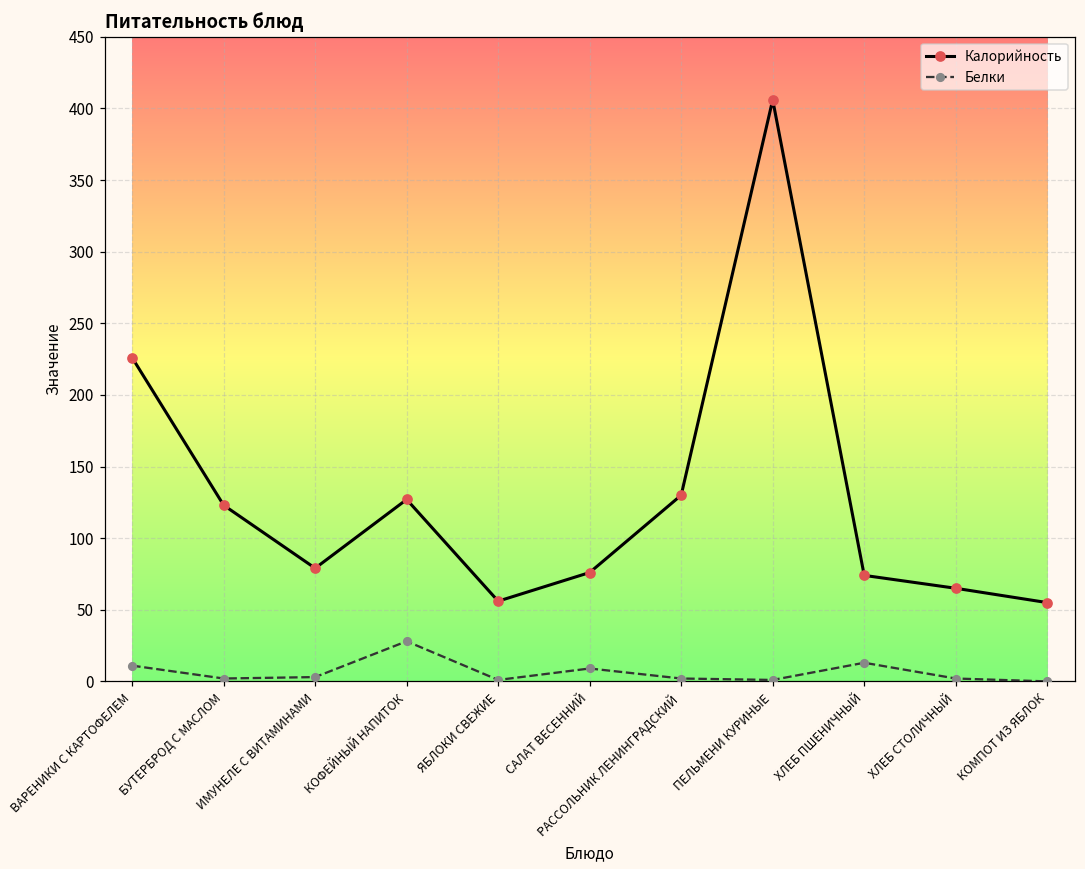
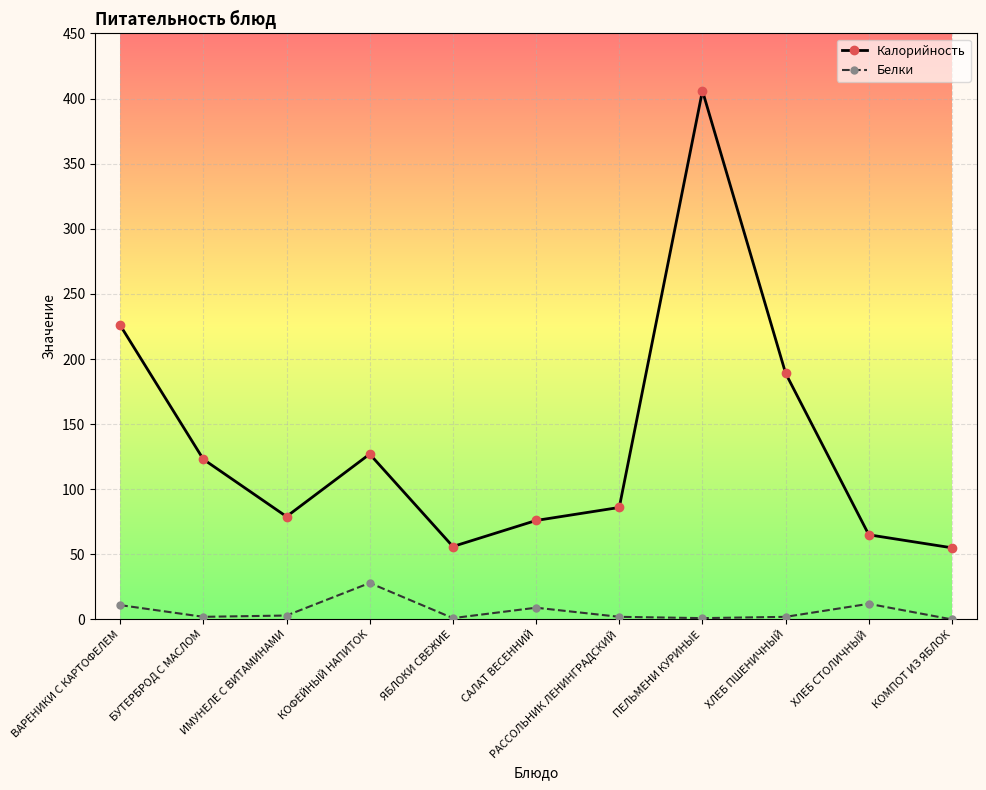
Калорийность, РАССОЛЬНИК ЛЕНИНГРАДСКИЙ: 130 -> 86
Калорийность, ХЛЕБ ПШЕНИЧНЫЙ: 74 -> 189
Белки, ХЛЕБ ПШЕНИЧНЫЙ: 13 -> 2
Белки, ХЛЕБ СТОЛИЧНЫЙ: 2 -> 12
